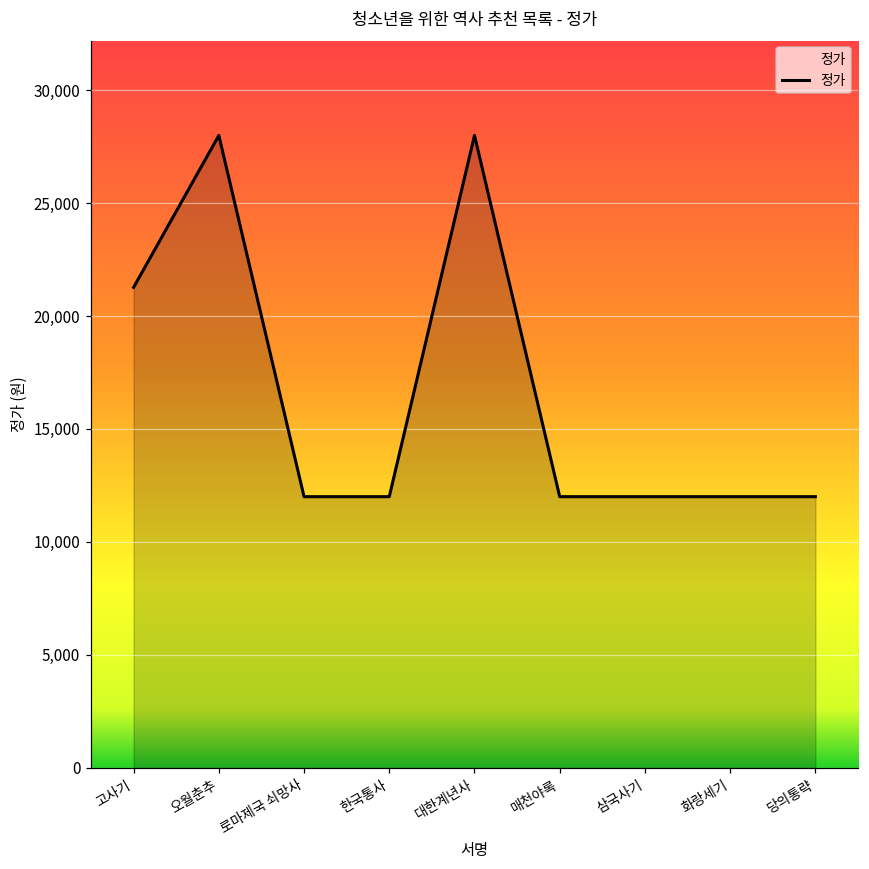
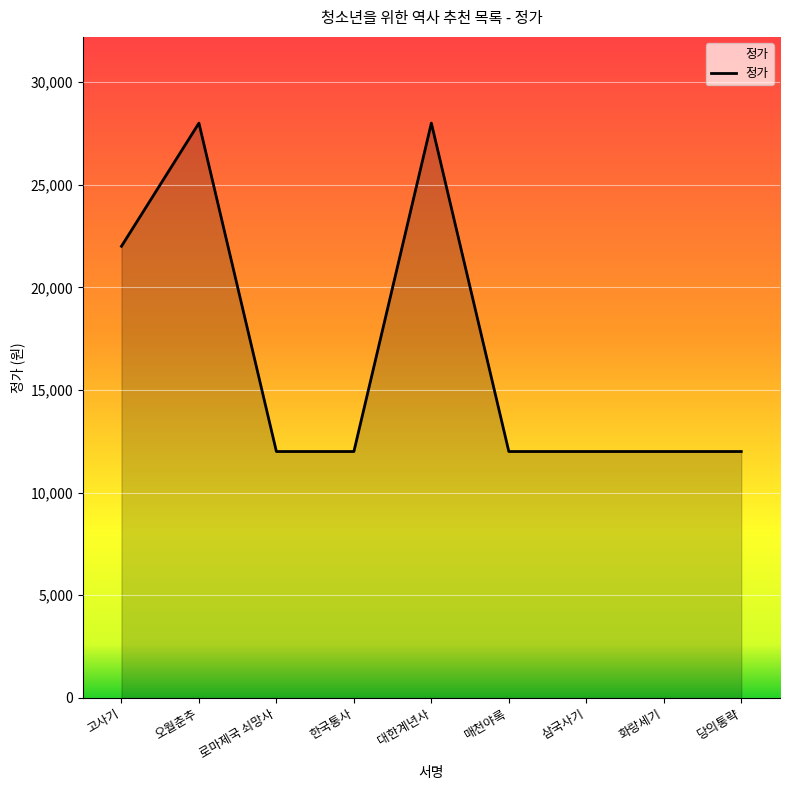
고사기: 21,300 -> 22,000
